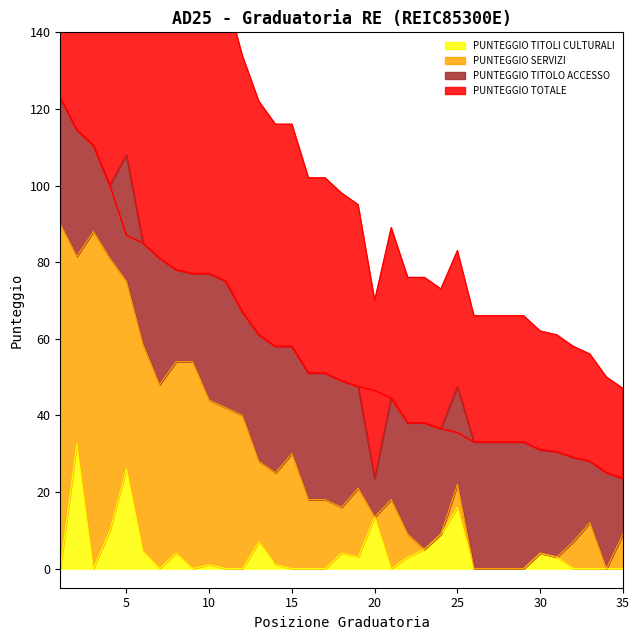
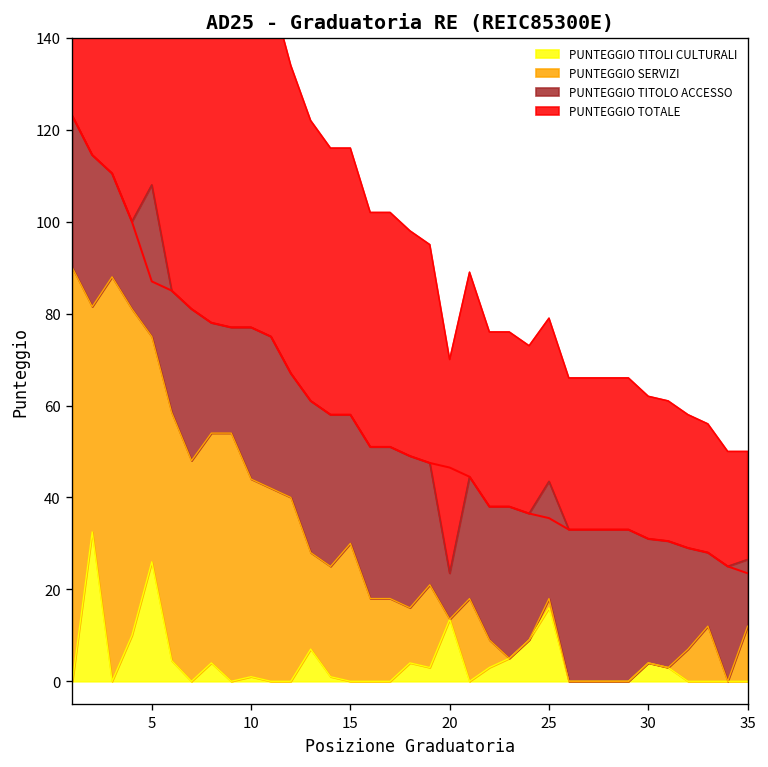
PUNTEGGIO SERVIZI, 25: 6 -> 2
PUNTEGGIO SERVIZI, 35: 9 -> 12
